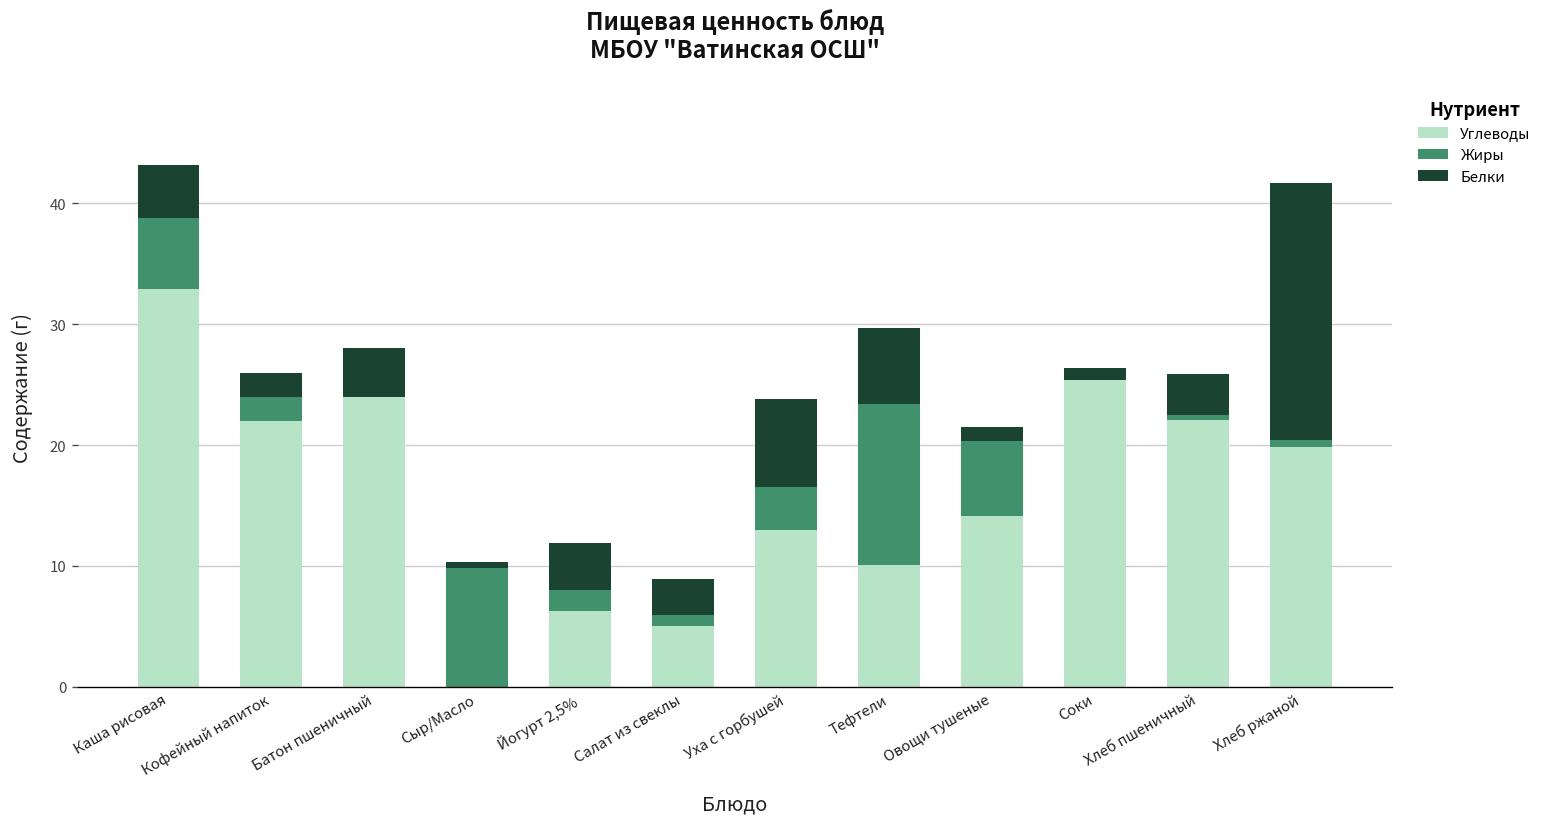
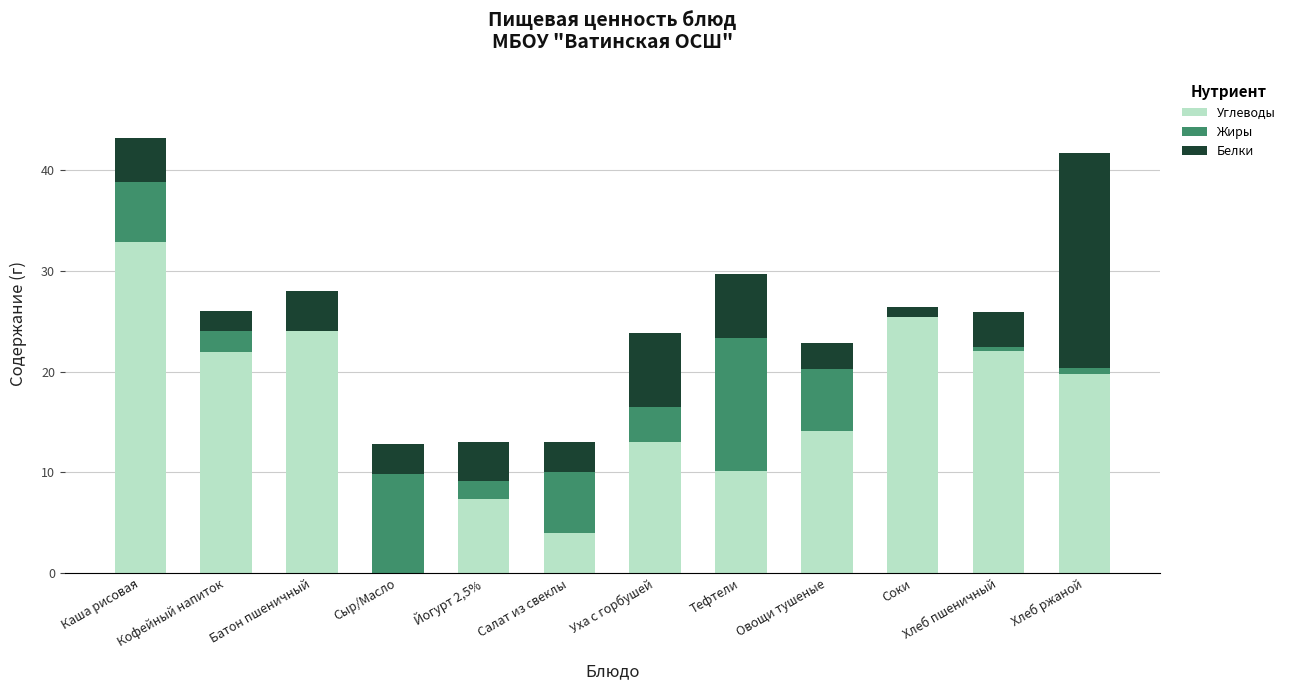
Белки, Сыр/Масло: 0.5 -> 3.0
Углеводы, Йогурт 2,5%: 6.3 -> 7.4
Углеводы, Салат из свеклы: 5 -> 4
Жиры, Салат из свеклы: 0.9 -> 6.0
Белки, Овощи тушеные: 1.2 -> 2.6
